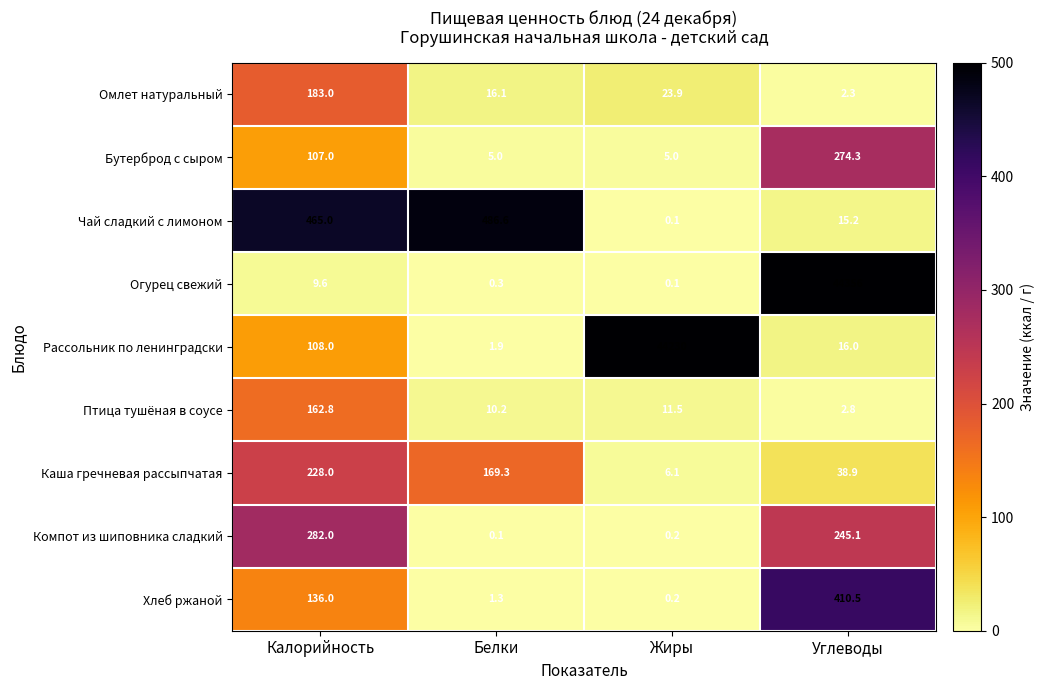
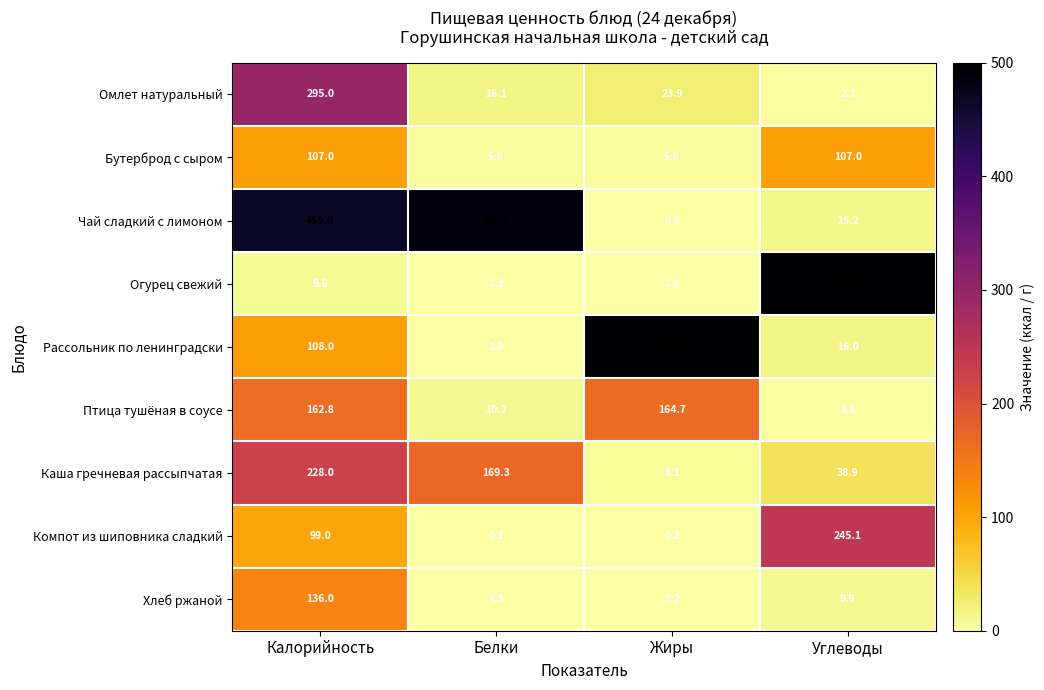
Омлет натуральный, Калорийность: 183.0 -> 295.0
Бутерброд с сыром, Углеводы: 274.3 -> 107.0
Птица тушёная в соусе, Жиры: 11.5 -> 164.7
Компот из шиповника сладкий, Калорийность: 282.0 -> 99.0
Хлеб ржаной, Углеводы: 410.5 -> 9.9
